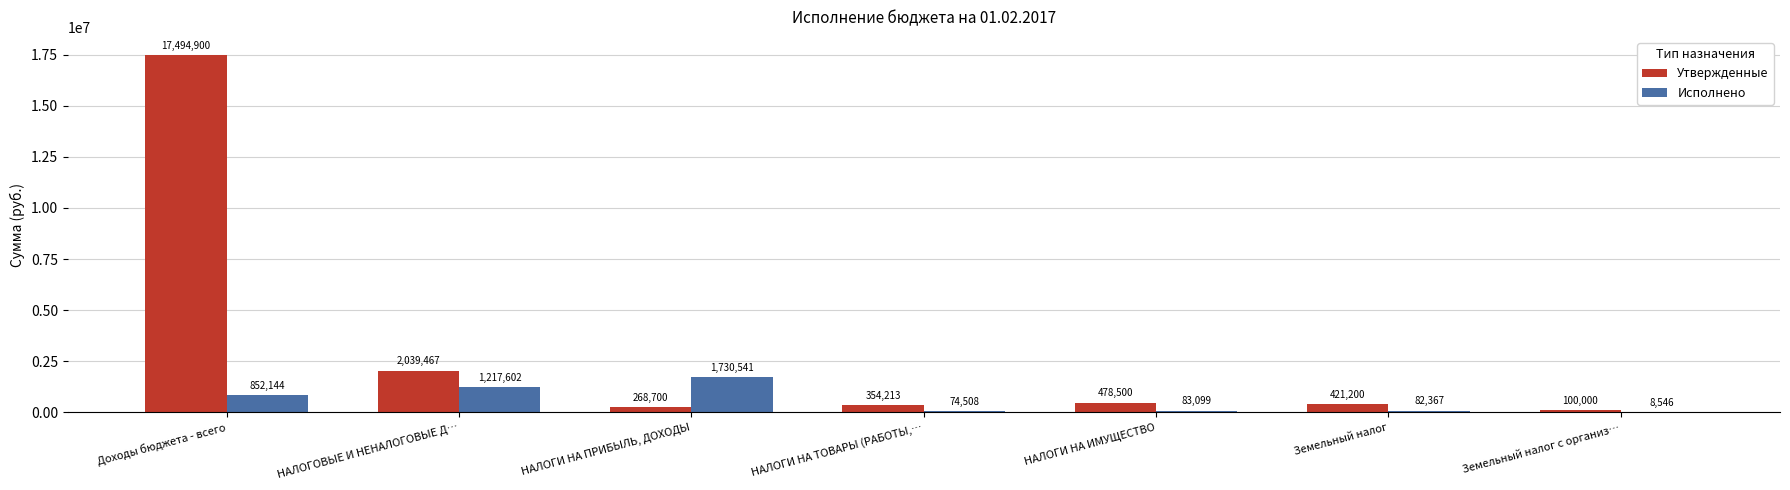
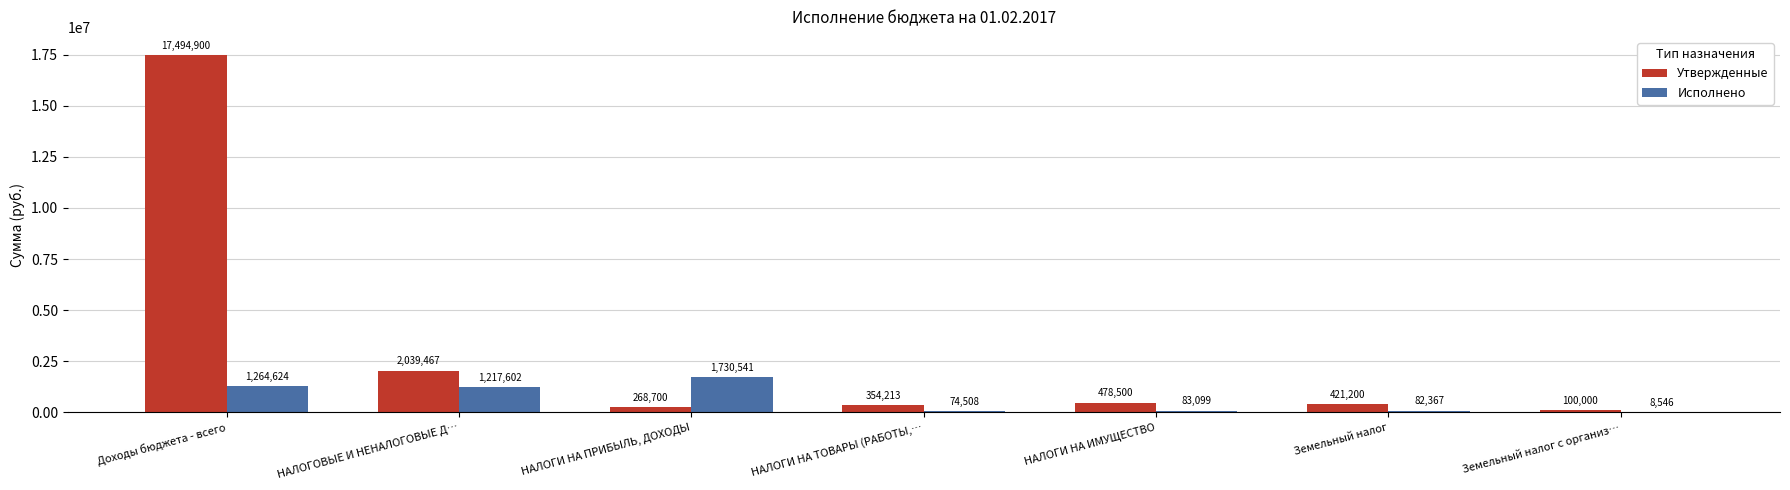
Исполнено, Доходы бюджета - всего: 852,144 -> 1,264,624
